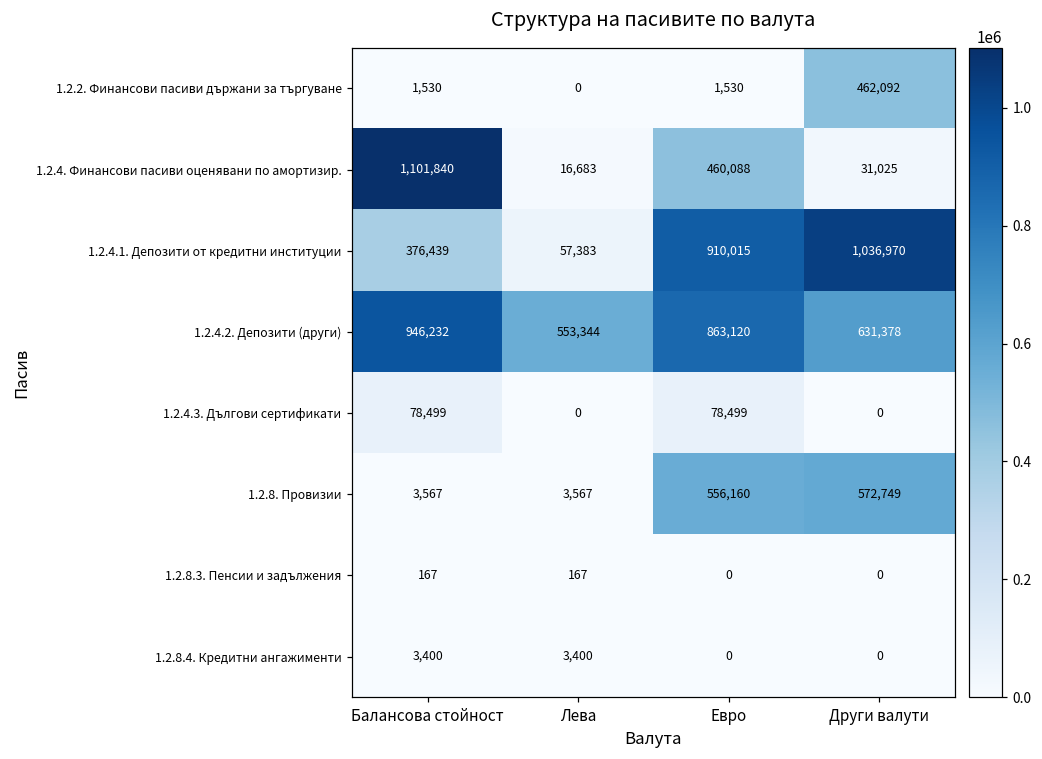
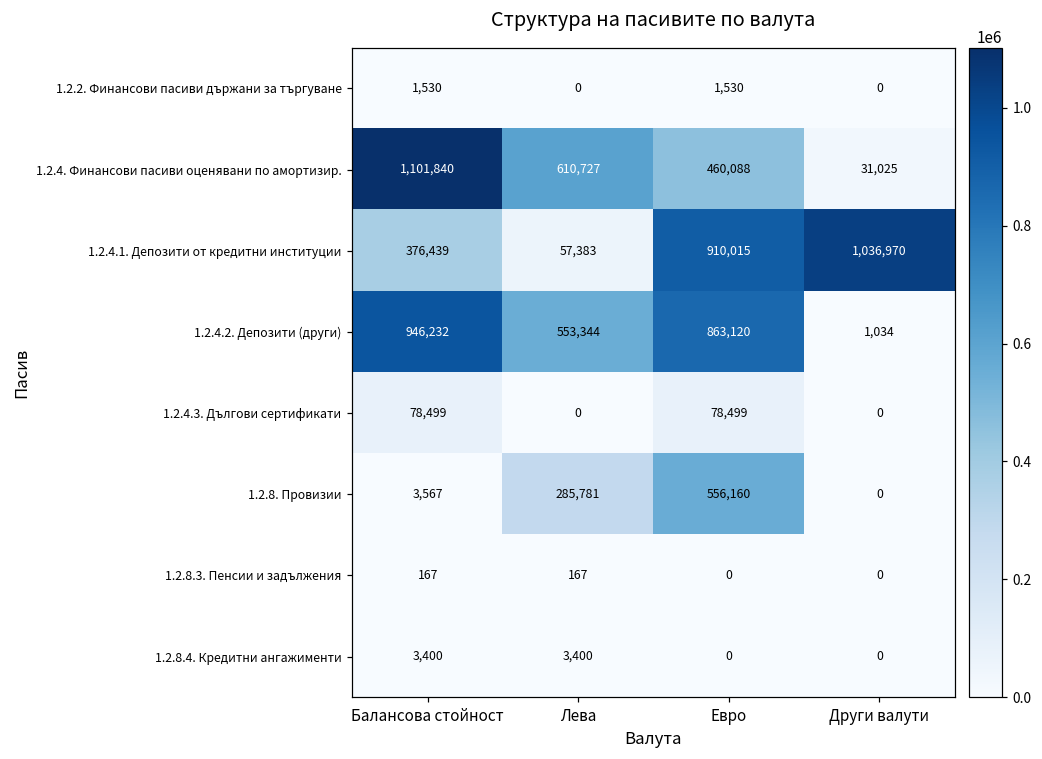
1.2.2. Финансови пасиви държани за търгуване, Други валути: 462,092 -> 0
1.2.4. Финансови пасиви оценявани по амортизир., Лева: 16,683 -> 610,727
1.2.4.2. Депозити (други), Други валути: 631,378 -> 1,034
1.2.8. Провизии, Лева: 3,567 -> 285,781
1.2.8. Провизии, Други валути: 572,749 -> 0
